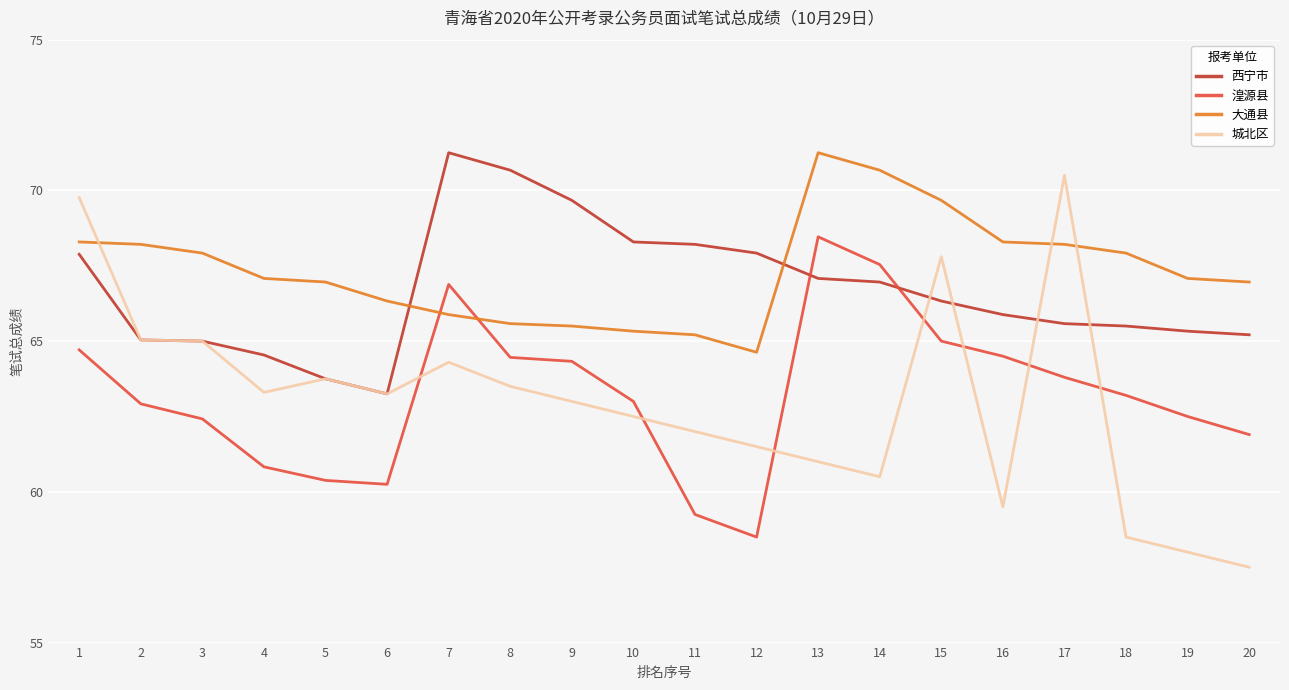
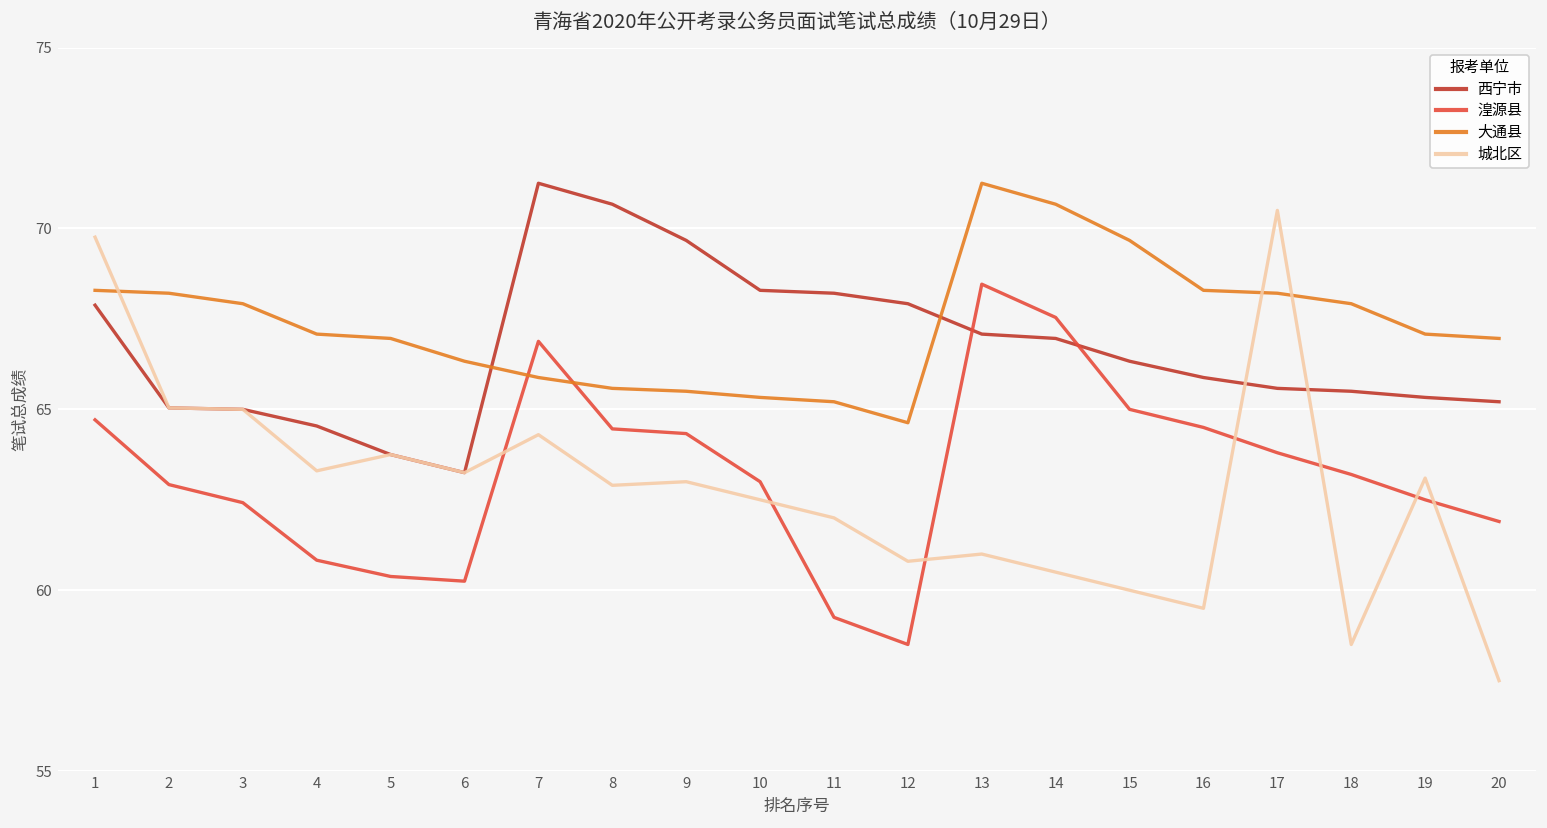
城北区, 8: 63.5 -> 62.9
城北区, 12: 61.5 -> 60.8
城北区, 15: 67.8 -> 60.0
城北区, 19: 58.0 -> 63.1
